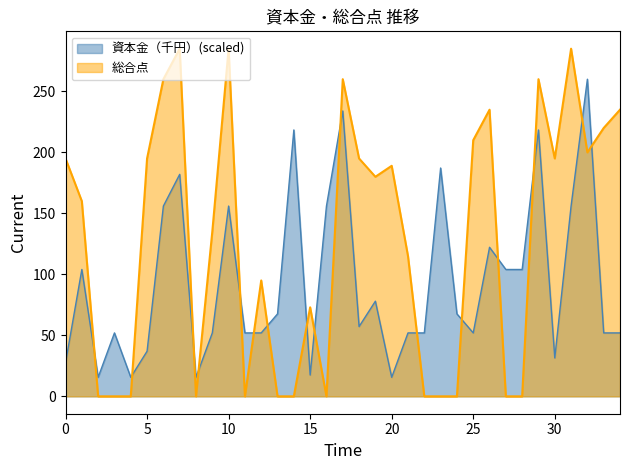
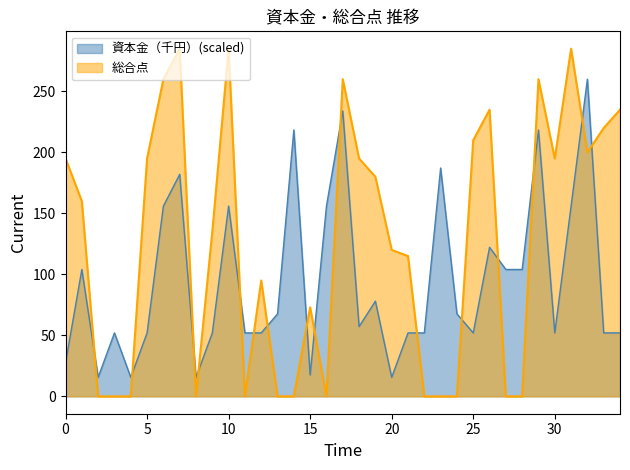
資本金（千円）(scaled), 5: 37 -> 52
総合点, 20: 189 -> 120
資本金（千円）(scaled), 30: 31 -> 52
